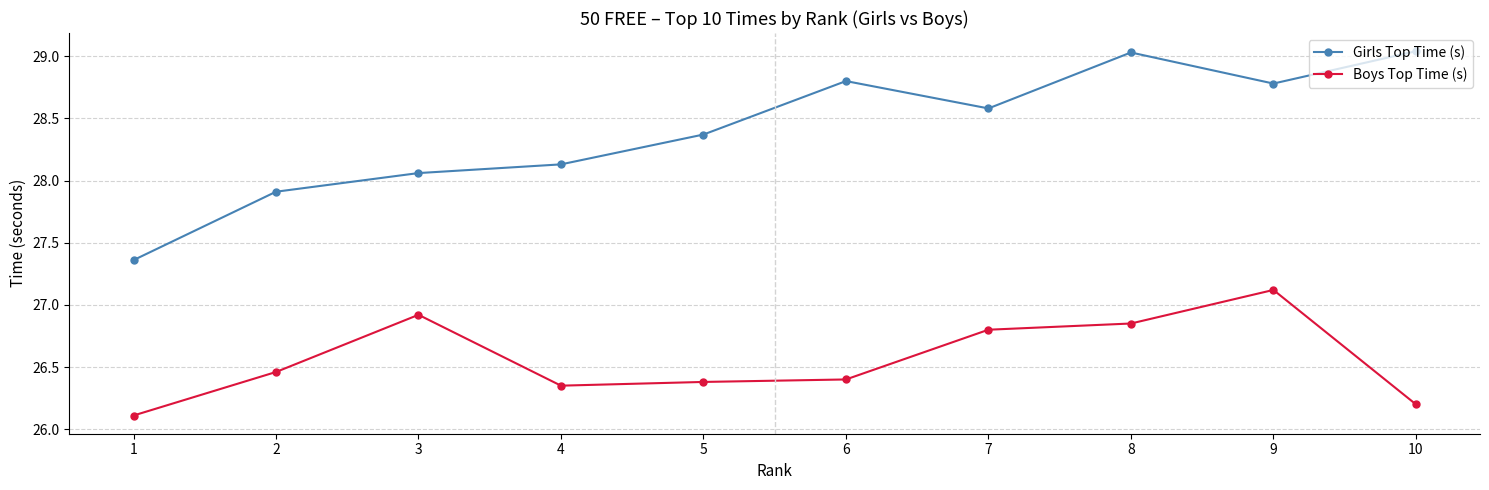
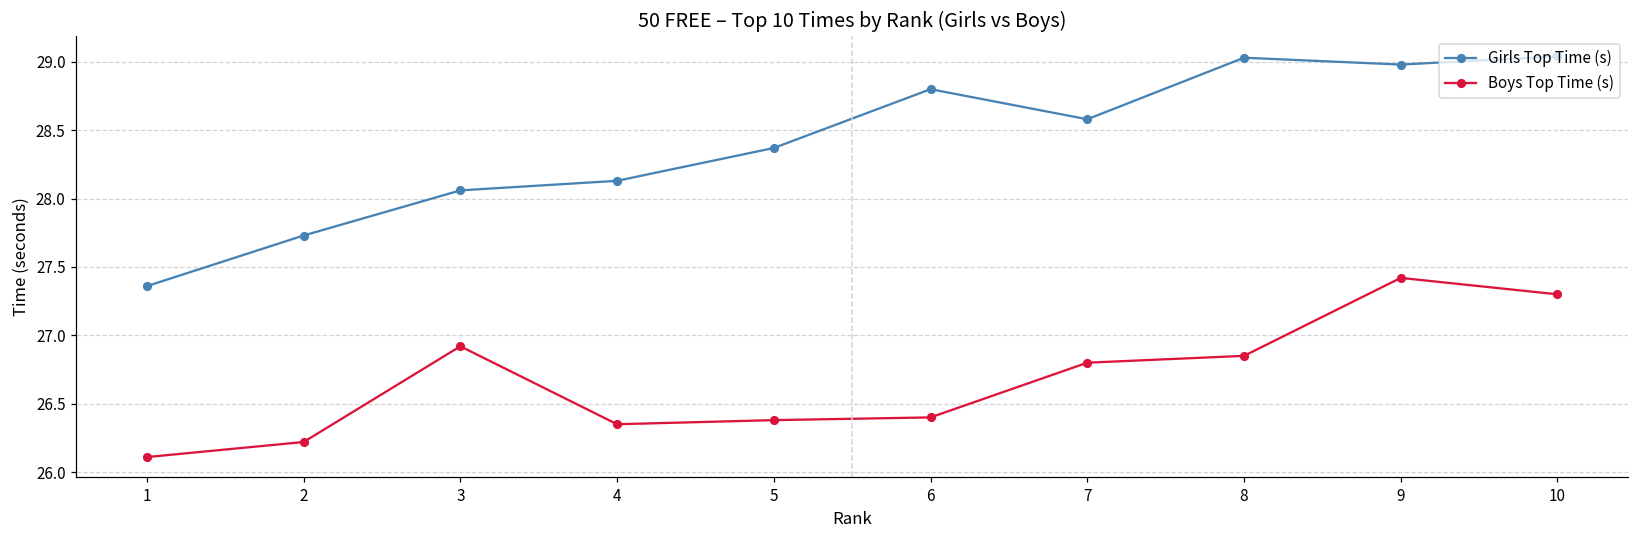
Girls Top Time (s), 2: 27.91 -> 27.73
Boys Top Time (s), 2: 26.46 -> 26.22
Girls Top Time (s), 9: 28.78 -> 28.98
Boys Top Time (s), 9: 27.12 -> 27.42
Boys Top Time (s), 10: 26.2 -> 27.3
